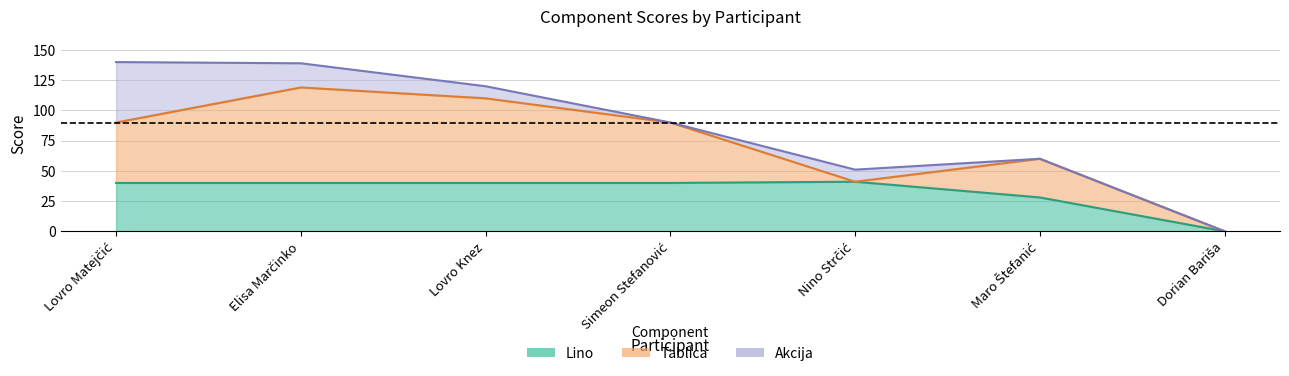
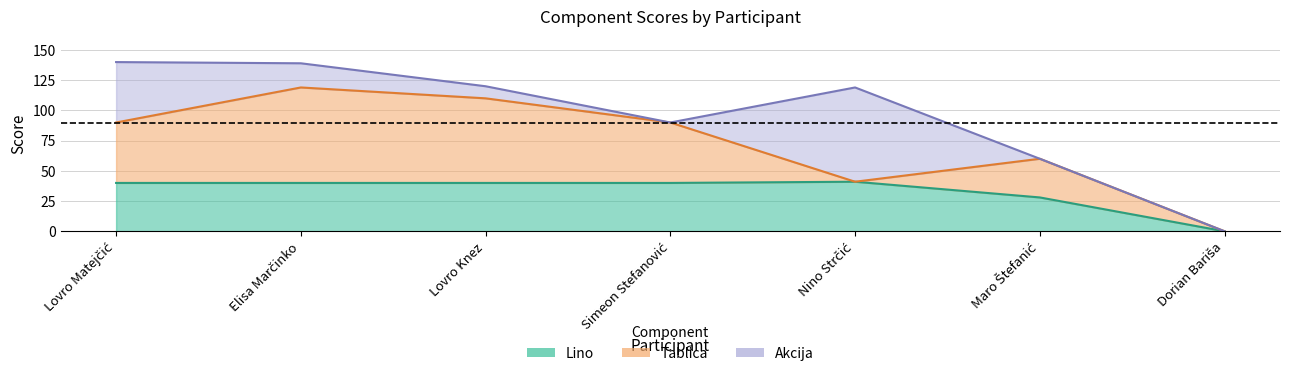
Akcija, Nino Strčić: 10 -> 78
